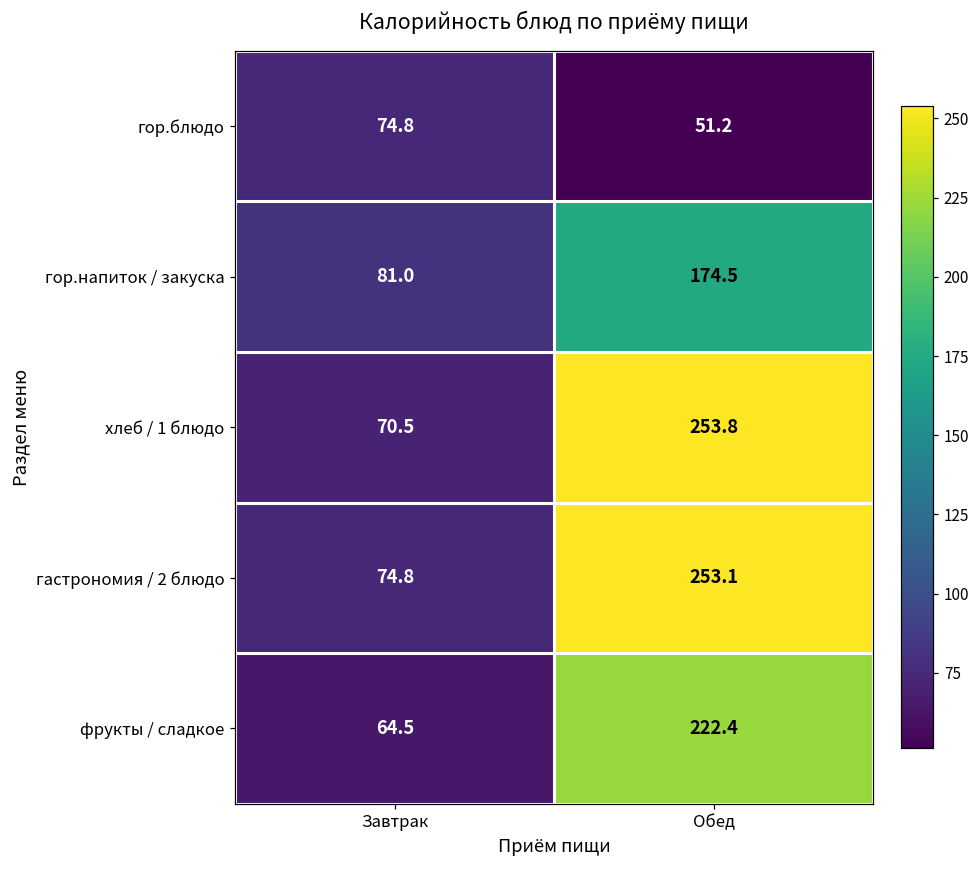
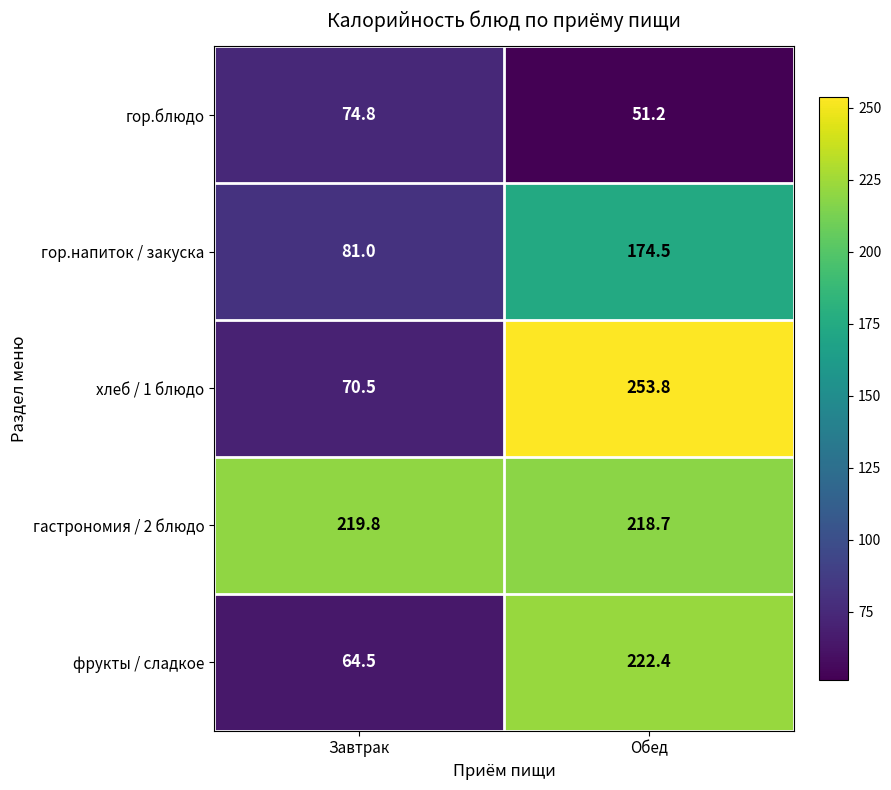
гастрономия / 2 блюдо, Завтрак: 74.8 -> 219.8
гастрономия / 2 блюдо, Обед: 253.1 -> 218.7
